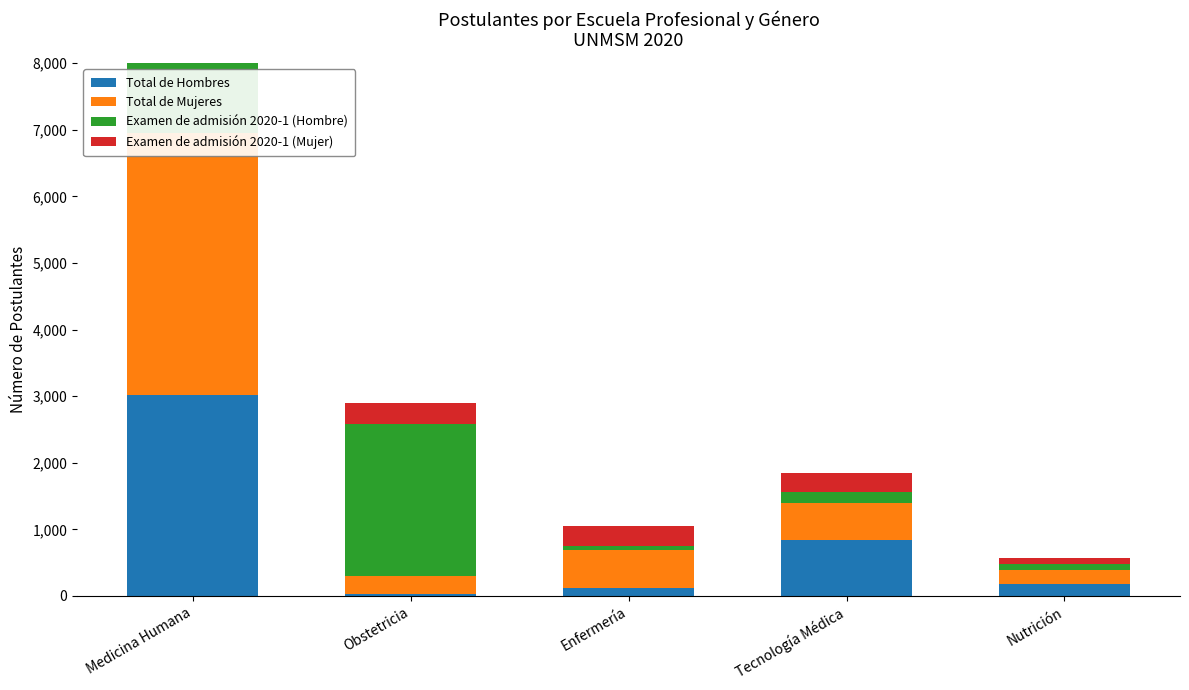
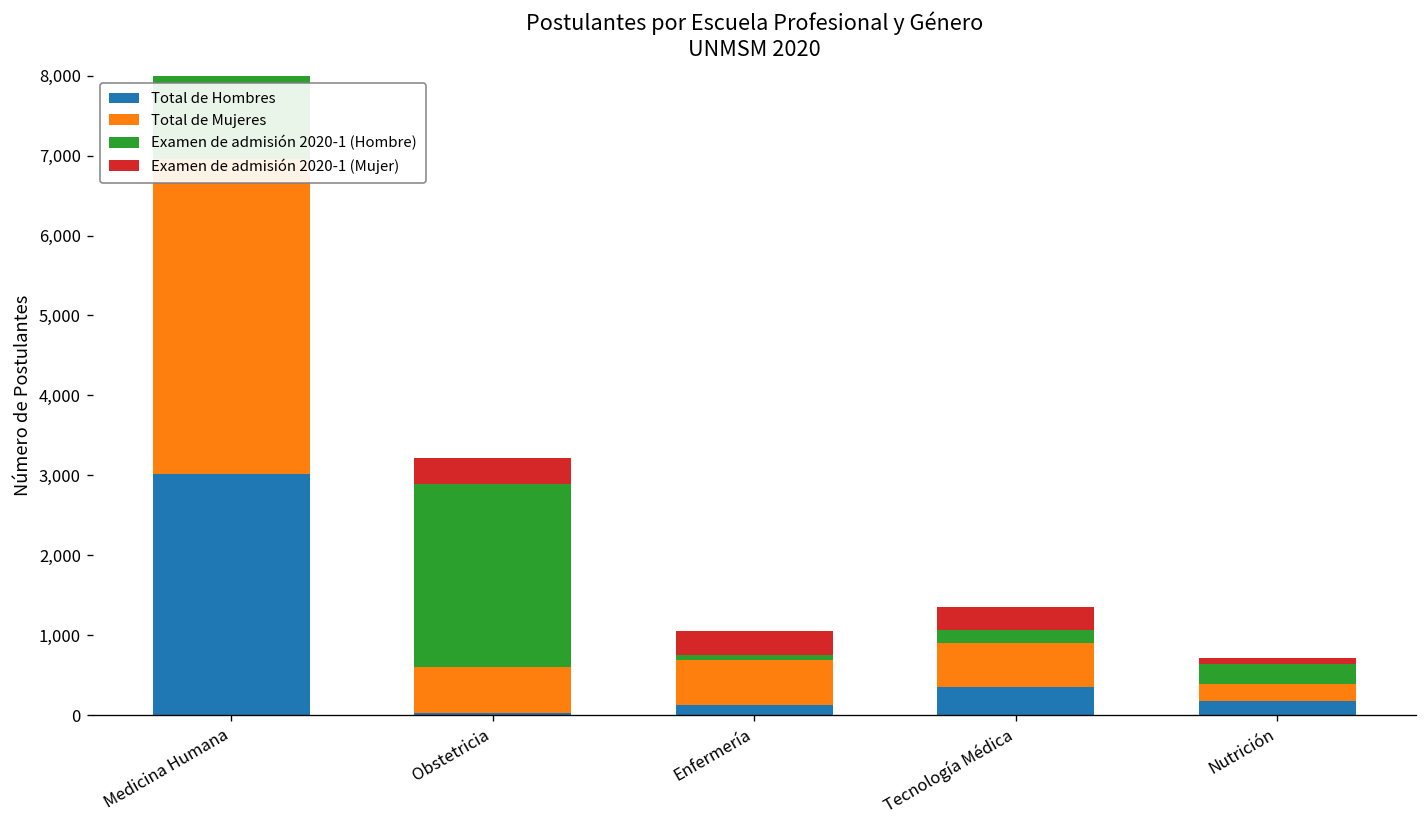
Total de Mujeres, Obstetricia: 300 -> 600
Total de Hombres, Tecnología Médica: 800 -> 400
Examen de admisión 2020-1 (Hombre), Nutrición: 100 -> 200
